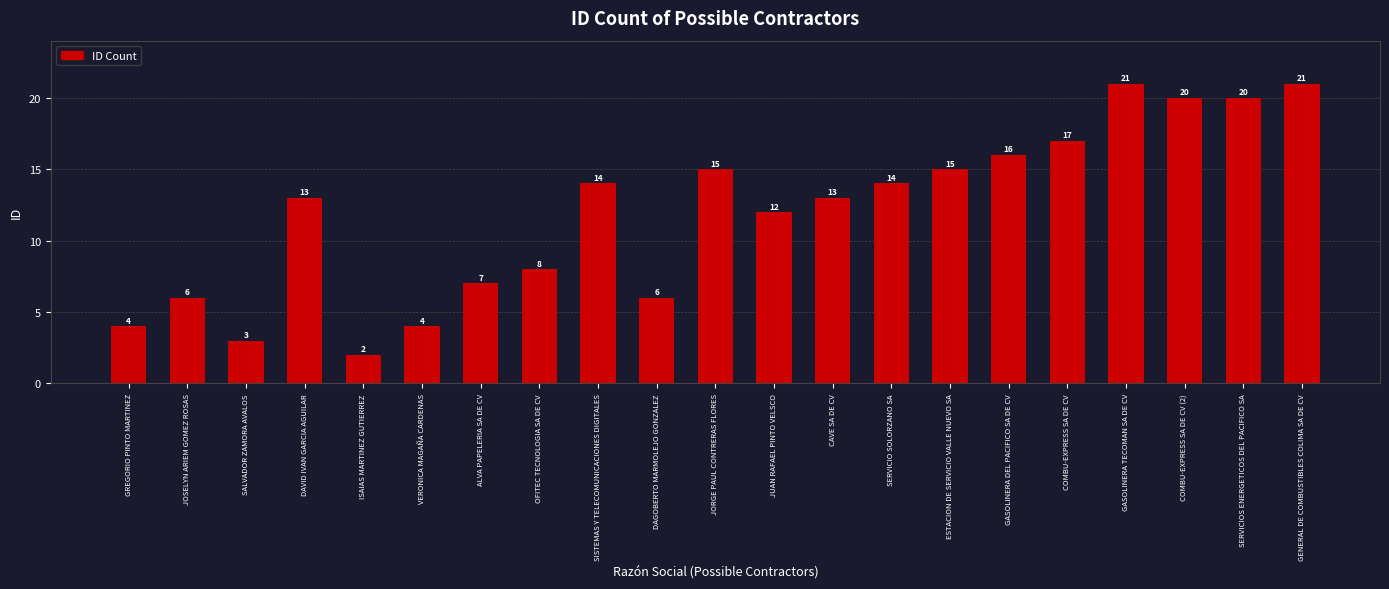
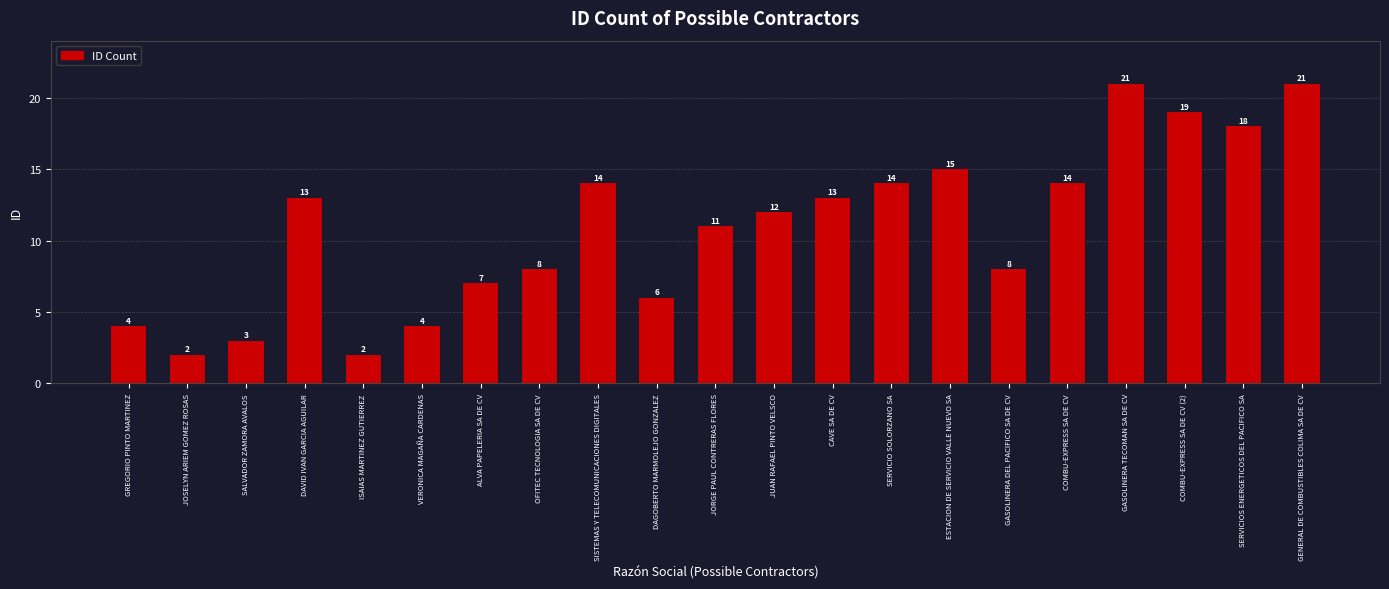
JOSELYN ARIEM GOMEZ ROSAS: 6 -> 2
JORGE PAUL CONTRERAS FLORES: 15 -> 11
GASOLINERA DEL PACIFICO SA DE CV: 16 -> 8
COMBU-EXPRESS SA DE CV: 17 -> 14
COMBU-EXPRESS SA DE CV (2): 20 -> 19
SERVICIOS ENERGETICOS DEL PACIFICO SA: 20 -> 18
